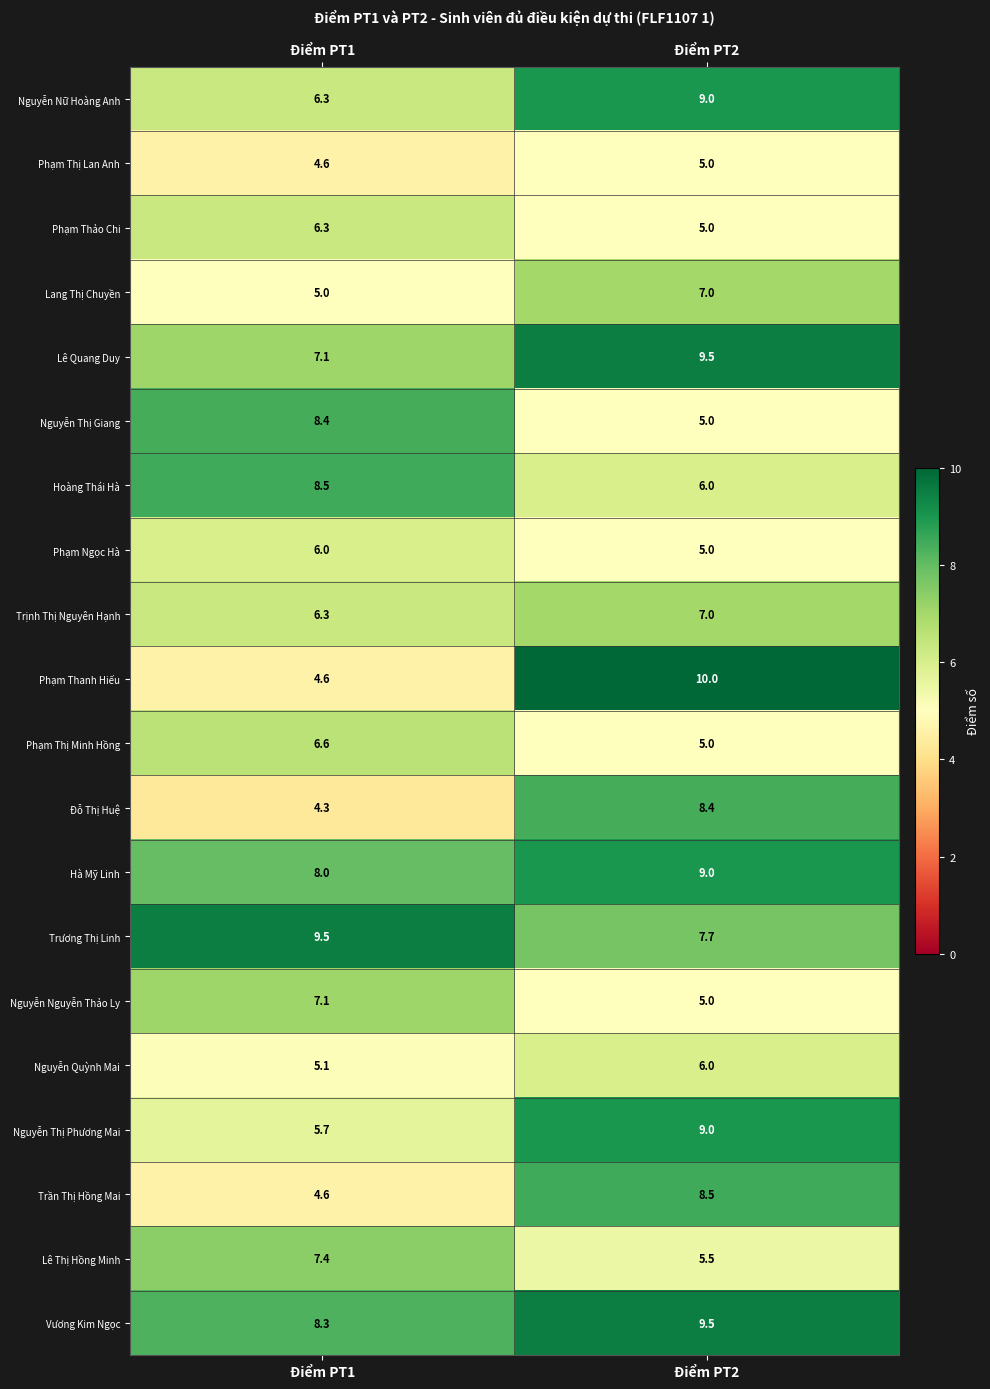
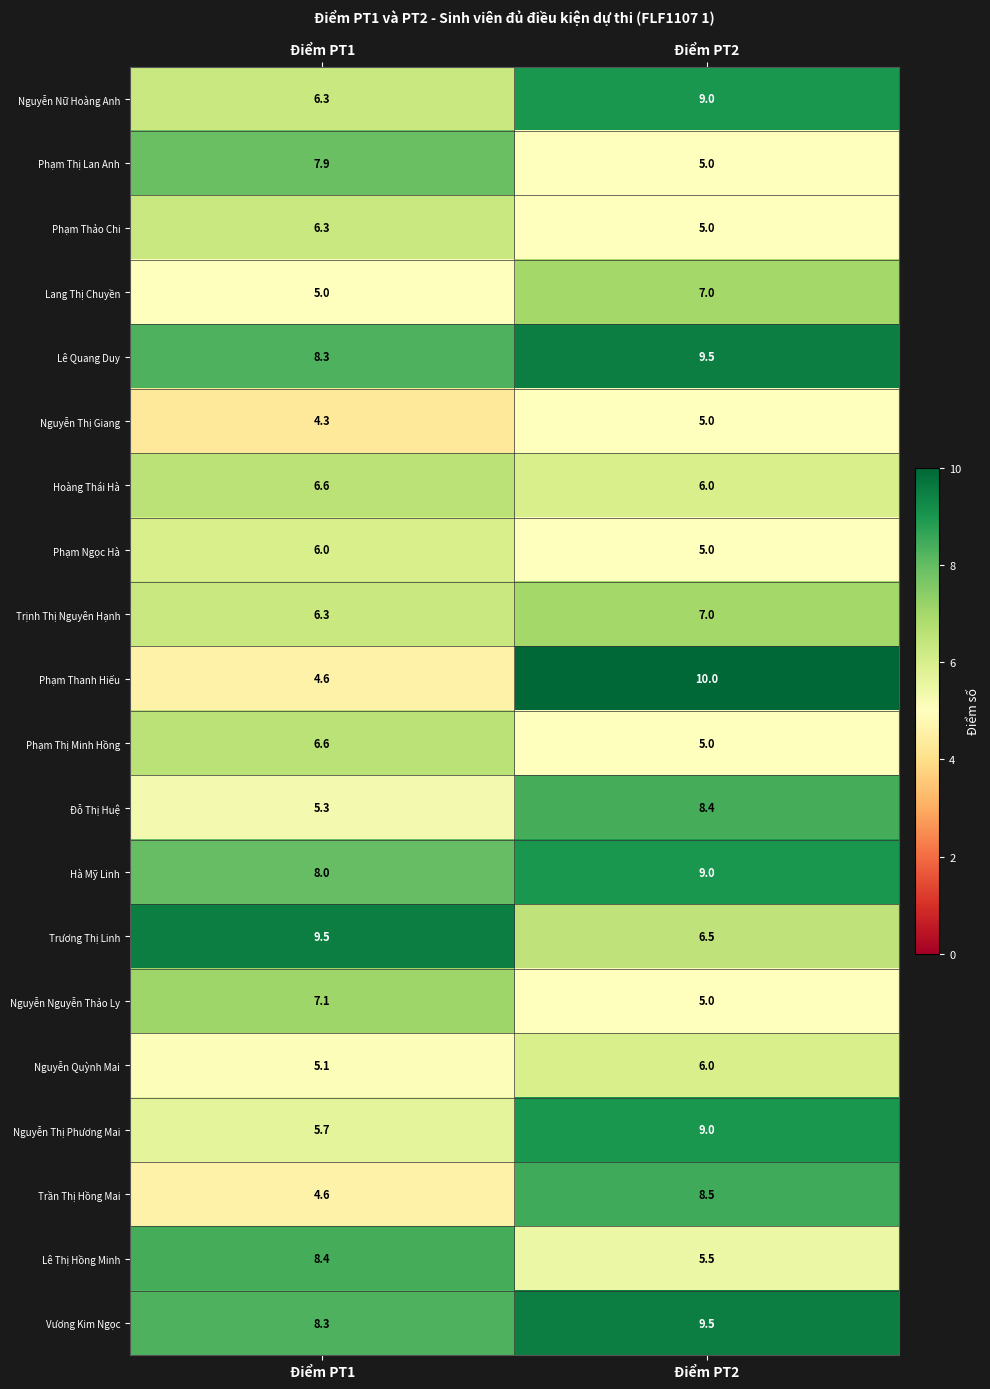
Phạm Thị Lan Anh, Điểm PT1: 4.6 -> 7.9
Lê Quang Duy, Điểm PT1: 7.1 -> 8.3
Nguyễn Thị Giang, Điểm PT1: 8.4 -> 4.3
Hoàng Thái Hà, Điểm PT1: 8.5 -> 6.6
Đỗ Thị Huệ, Điểm PT1: 4.3 -> 5.3
Trương Thị Linh, Điểm PT2: 7.7 -> 6.5
Lê Thị Hồng Minh, Điểm PT1: 7.4 -> 8.4
